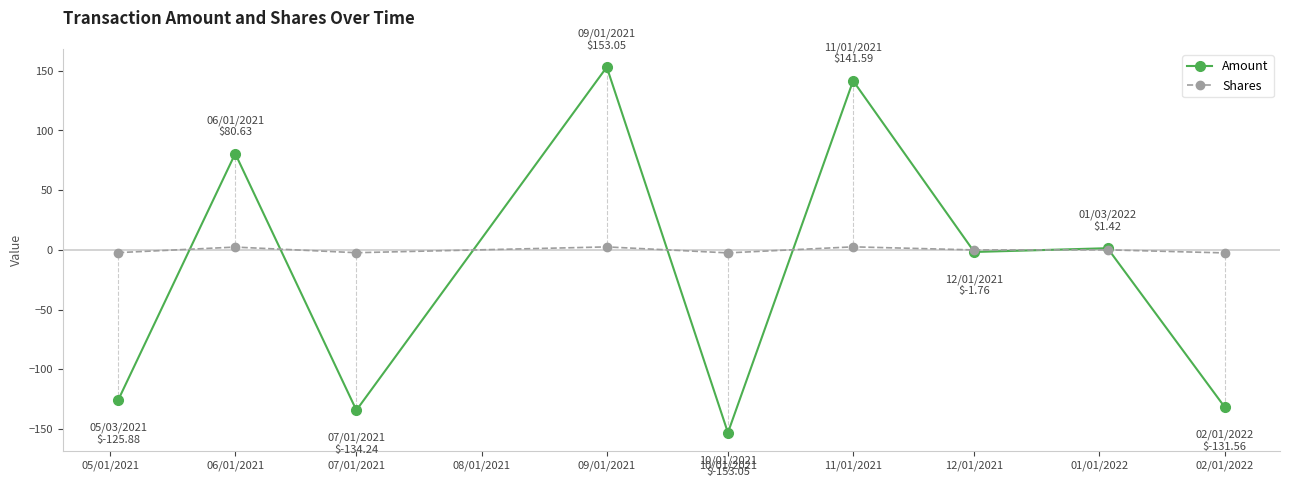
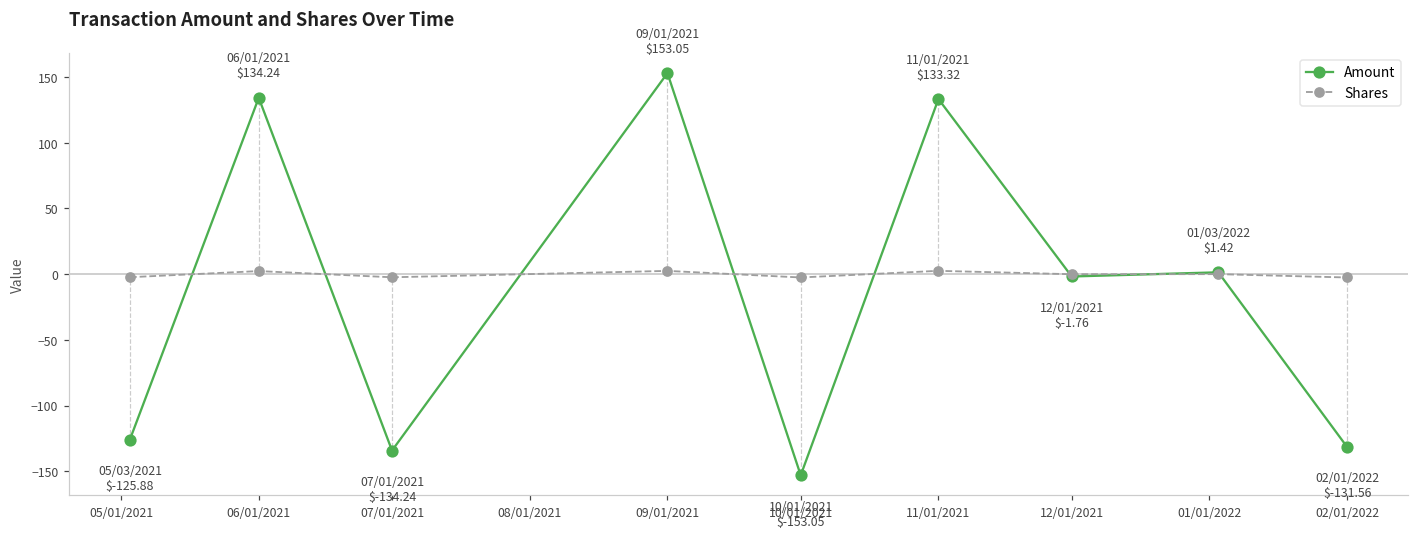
Amount, 06/01/2021: $80.63 -> $134.24
Amount, 11/01/2021: $141.59 -> $133.32
